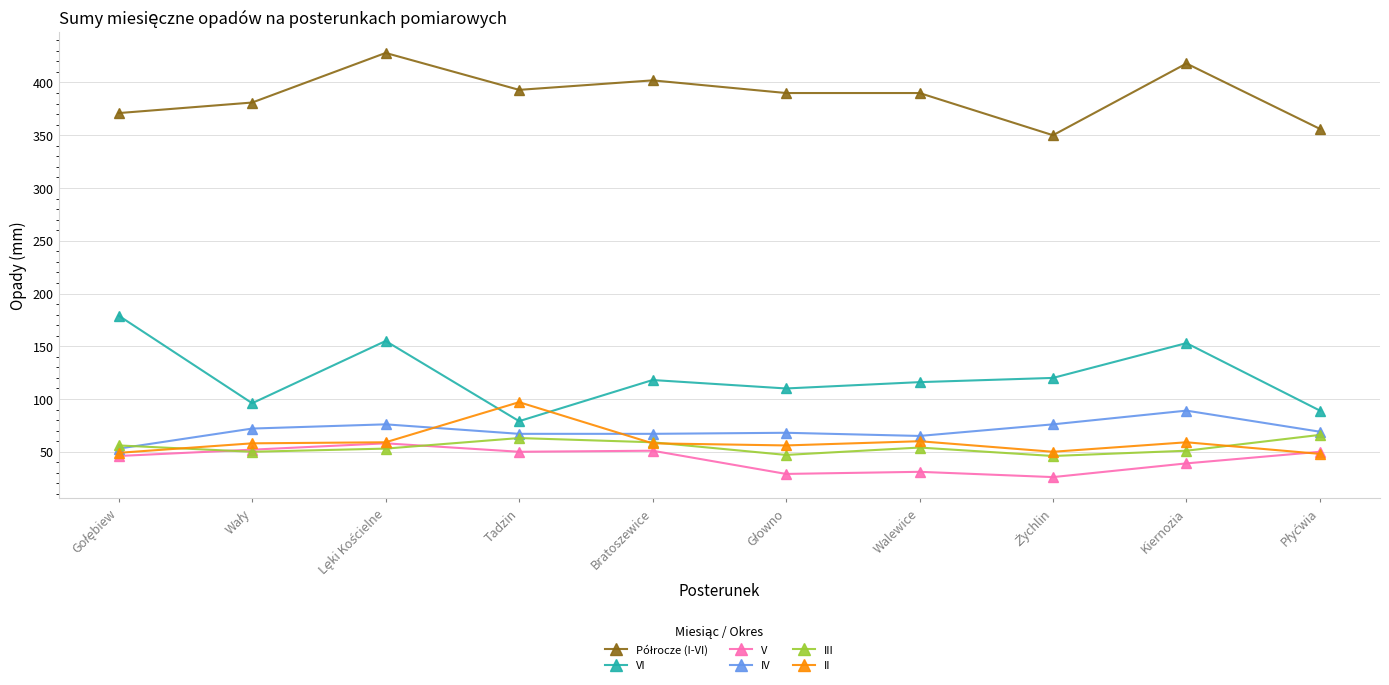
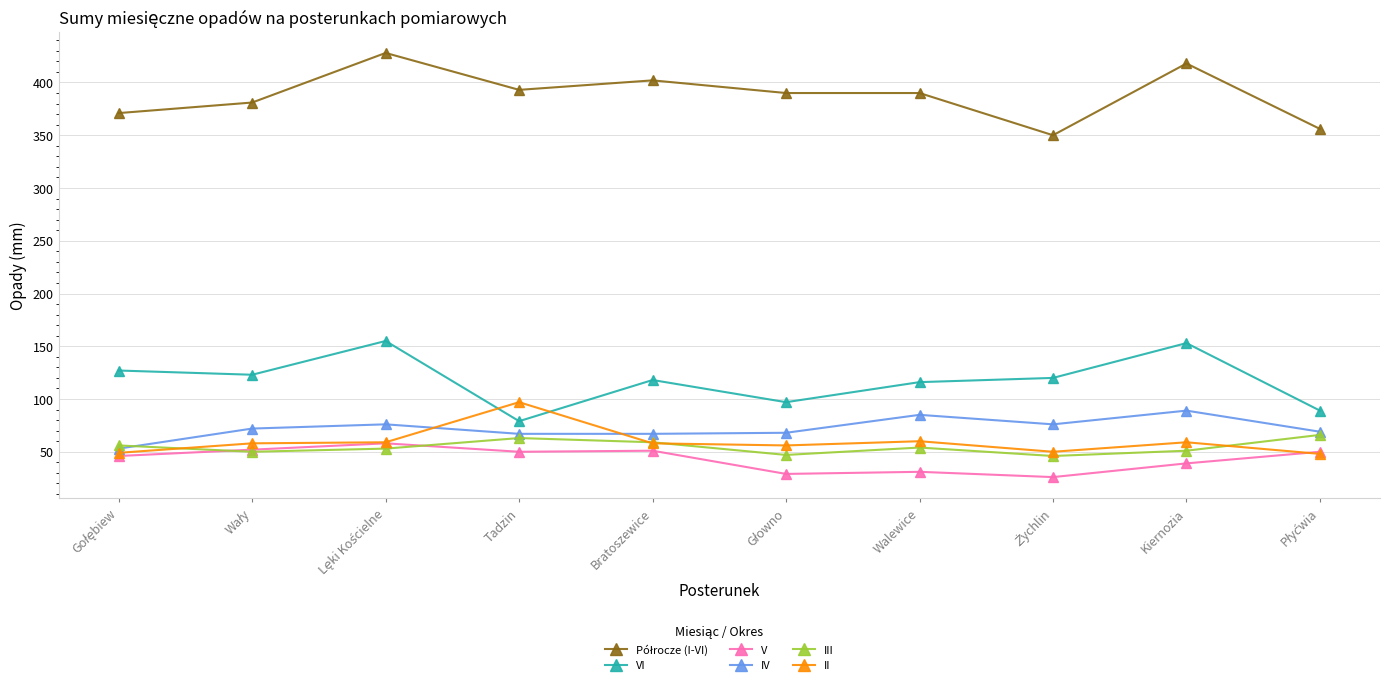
VI, Gołębiew: 179 -> 127
VI, Wały: 96 -> 123
VI, Głowno: 110 -> 97
IV, Walewice: 65 -> 85
